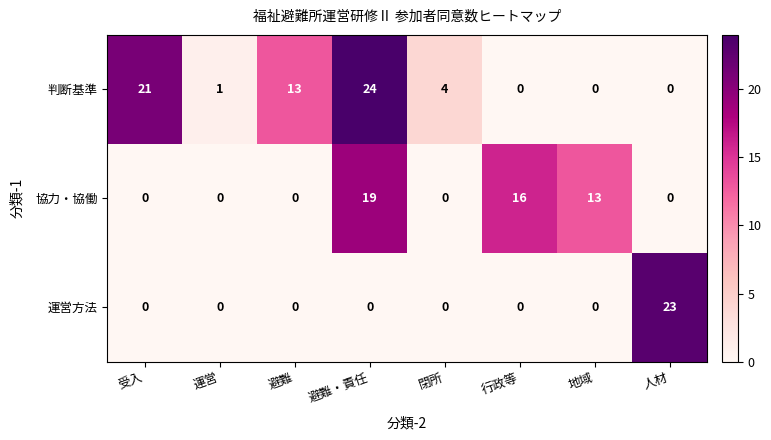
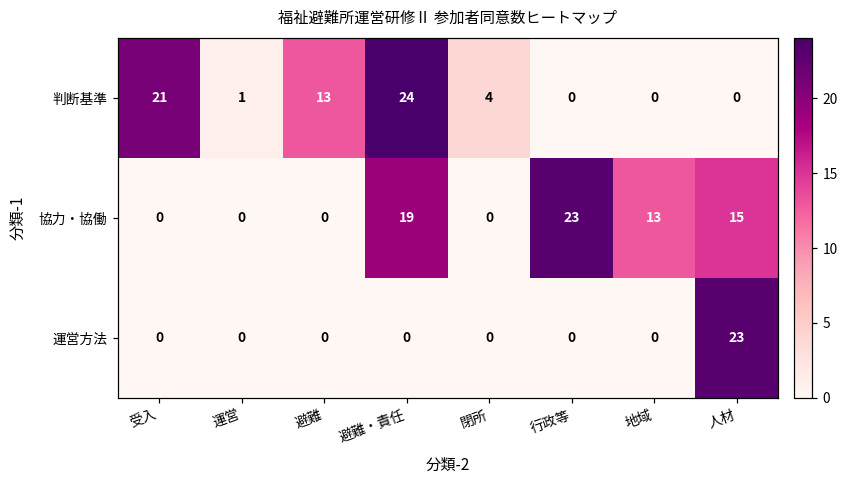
協力・協働, 行政等: 16 -> 23
協力・協働, 人材: 0 -> 15
